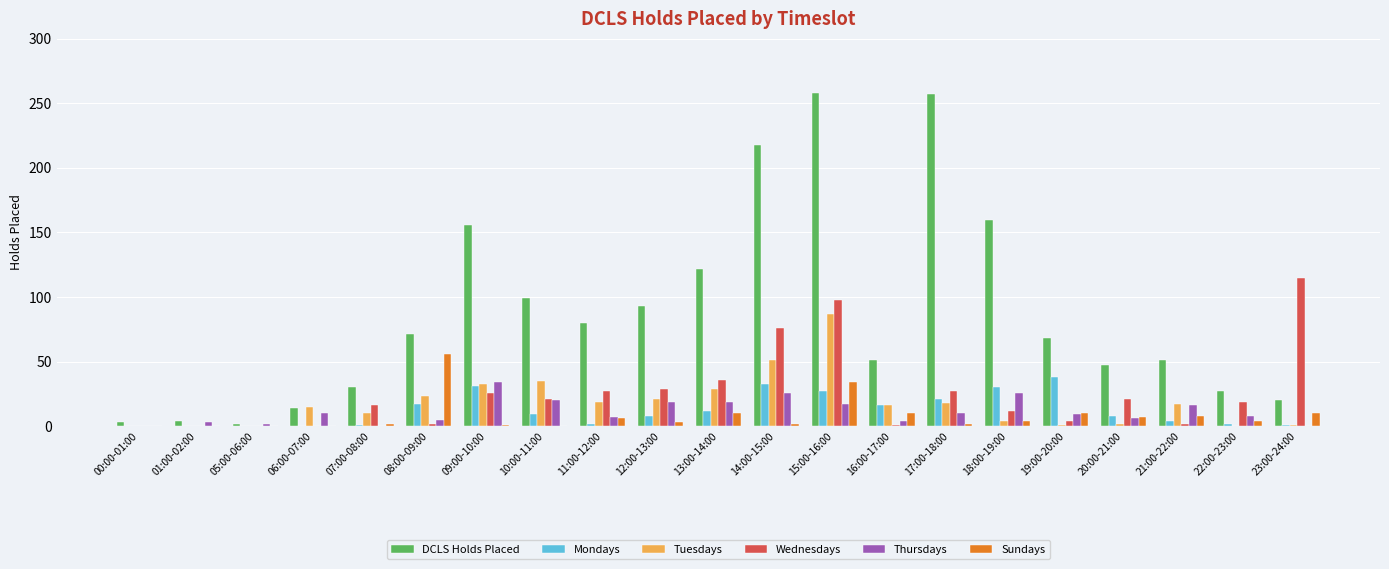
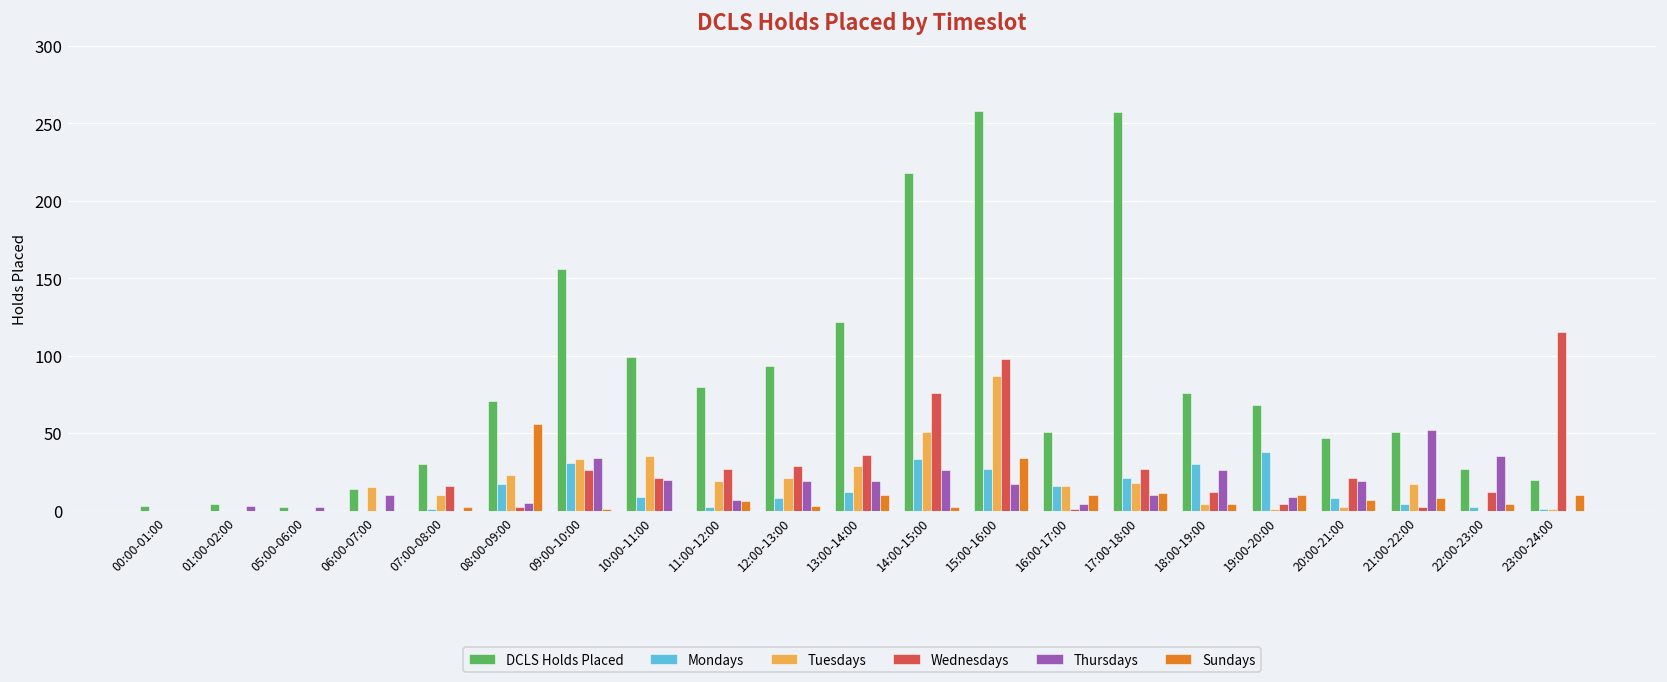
Sundays, 17:00-18:00: 2 -> 11
DCLS Holds Placed, 18:00-19:00: 160 -> 76
Thursdays, 20:00-21:00: 6 -> 19
Thursdays, 21:00-22:00: 16 -> 52
Wednesdays, 22:00-23:00: 19 -> 12
Thursdays, 22:00-23:00: 8 -> 35
